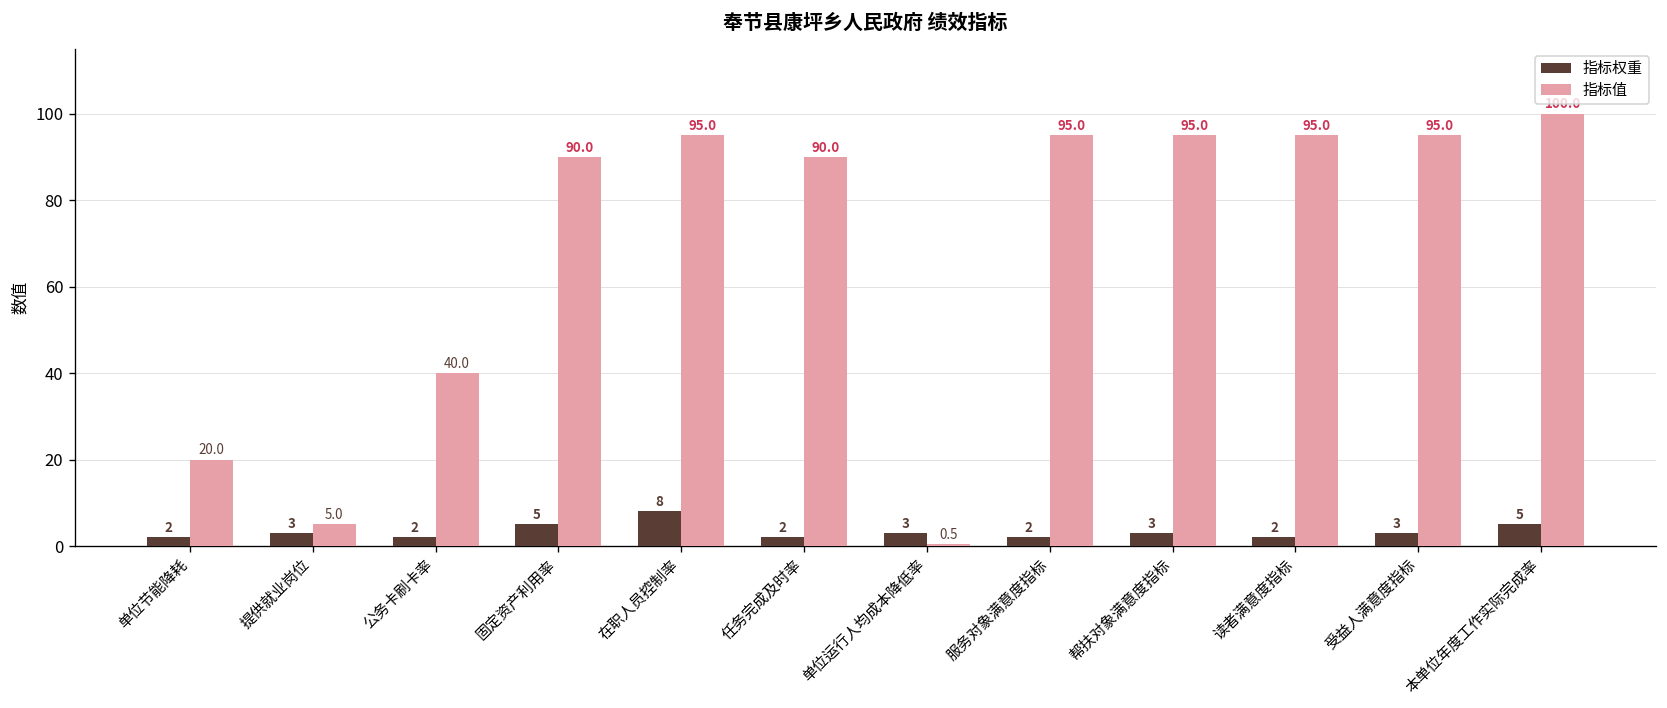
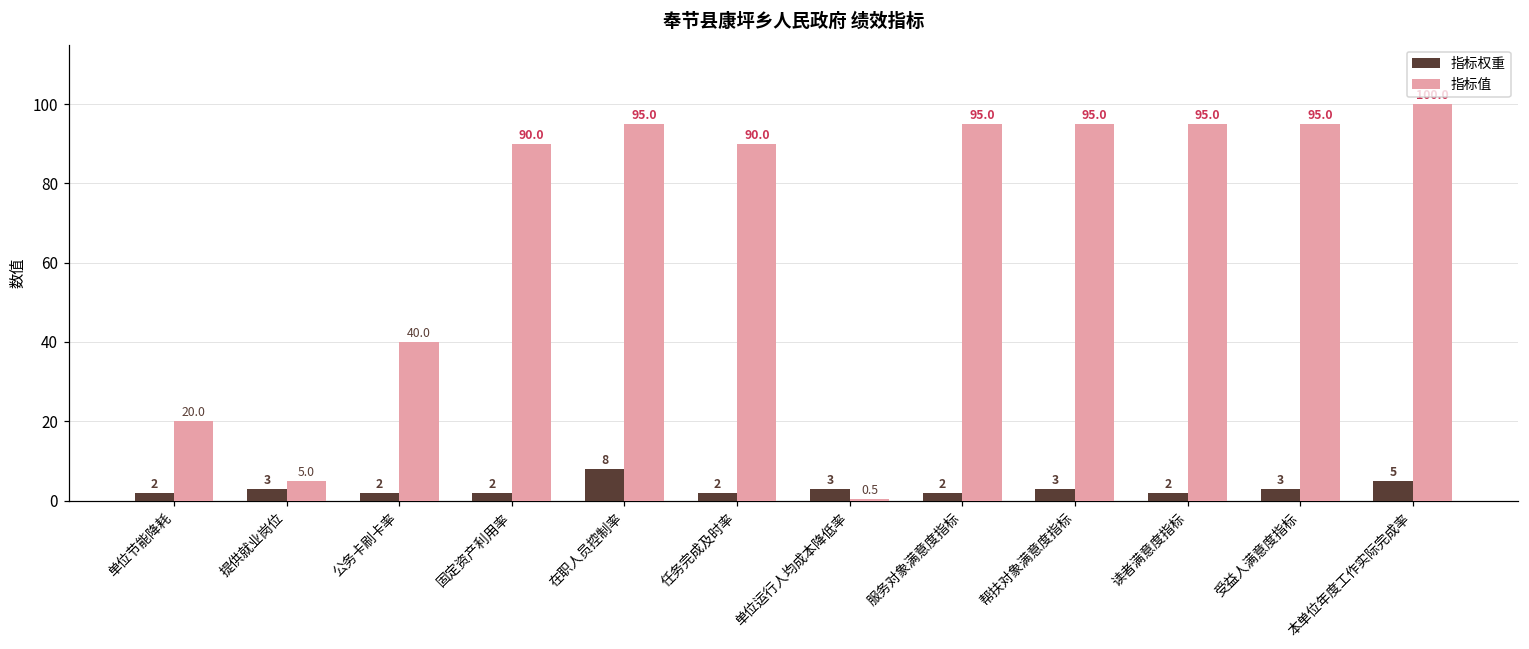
指标权重, 固定资产利用率: 5 -> 2
